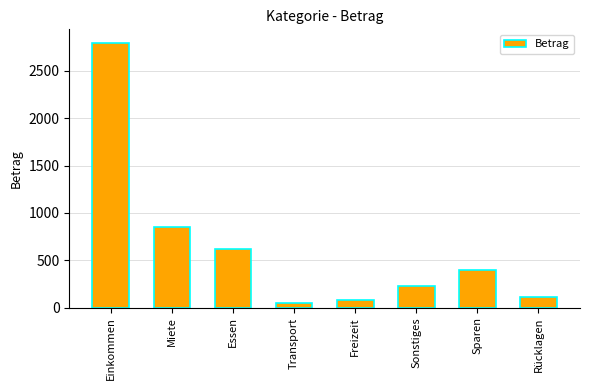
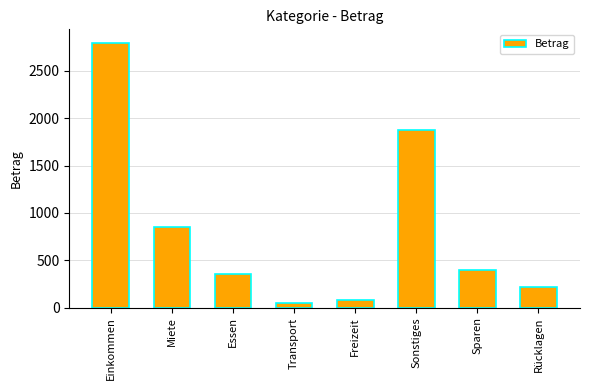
Essen: 600 -> 400
Sonstiges: 200 -> 1900
Rücklagen: 100 -> 200
